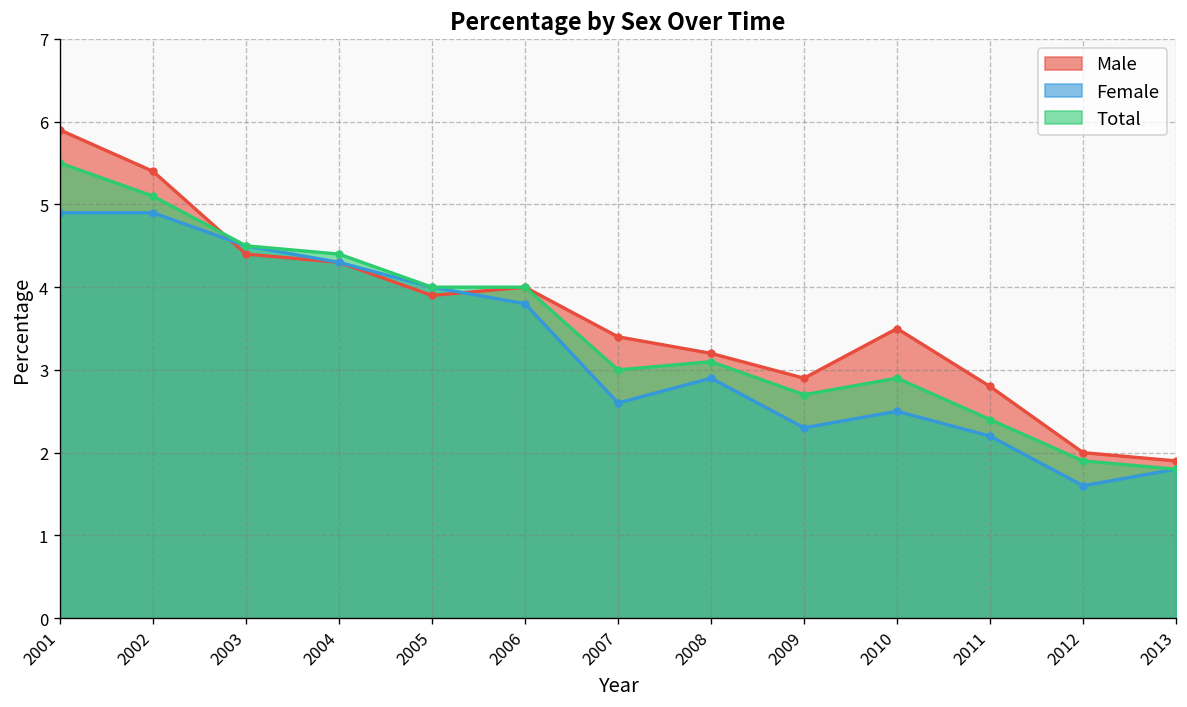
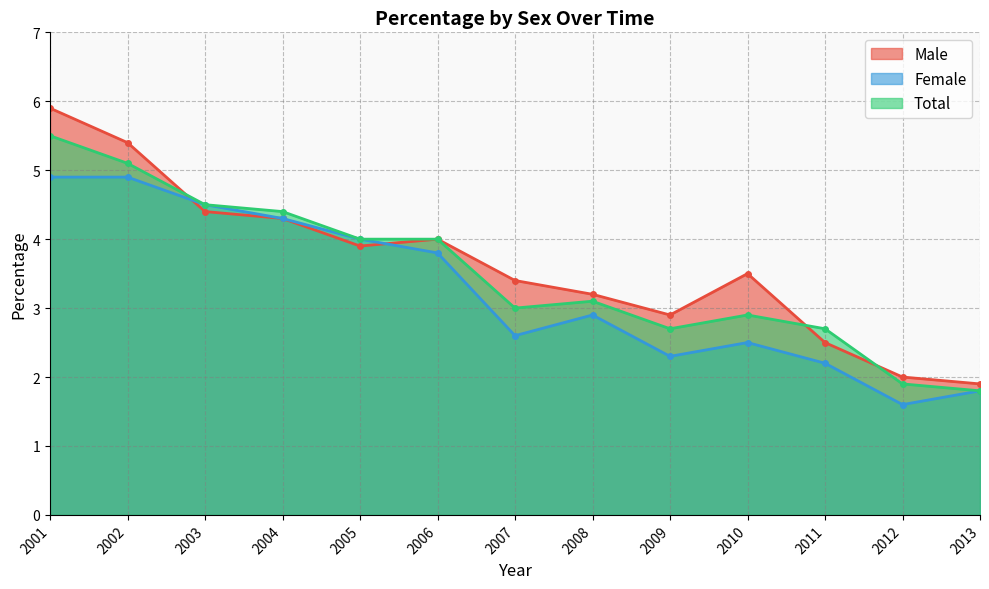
Male, 2011: 2.8 -> 2.5
Total, 2011: 2.4 -> 2.7
